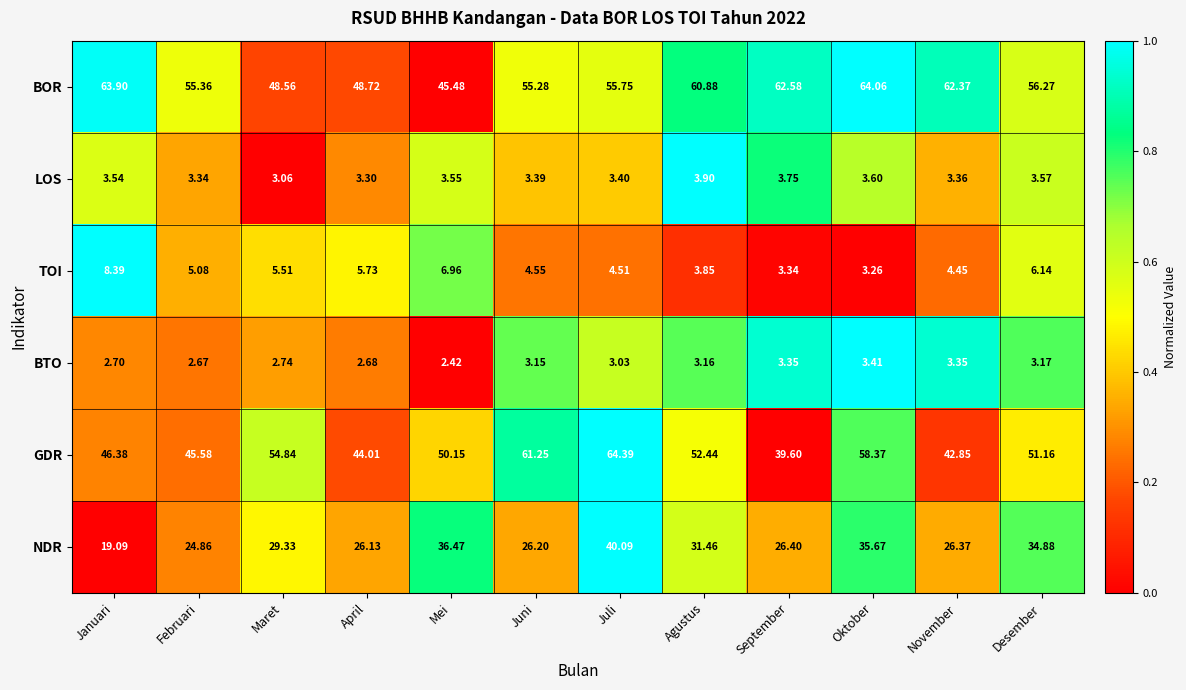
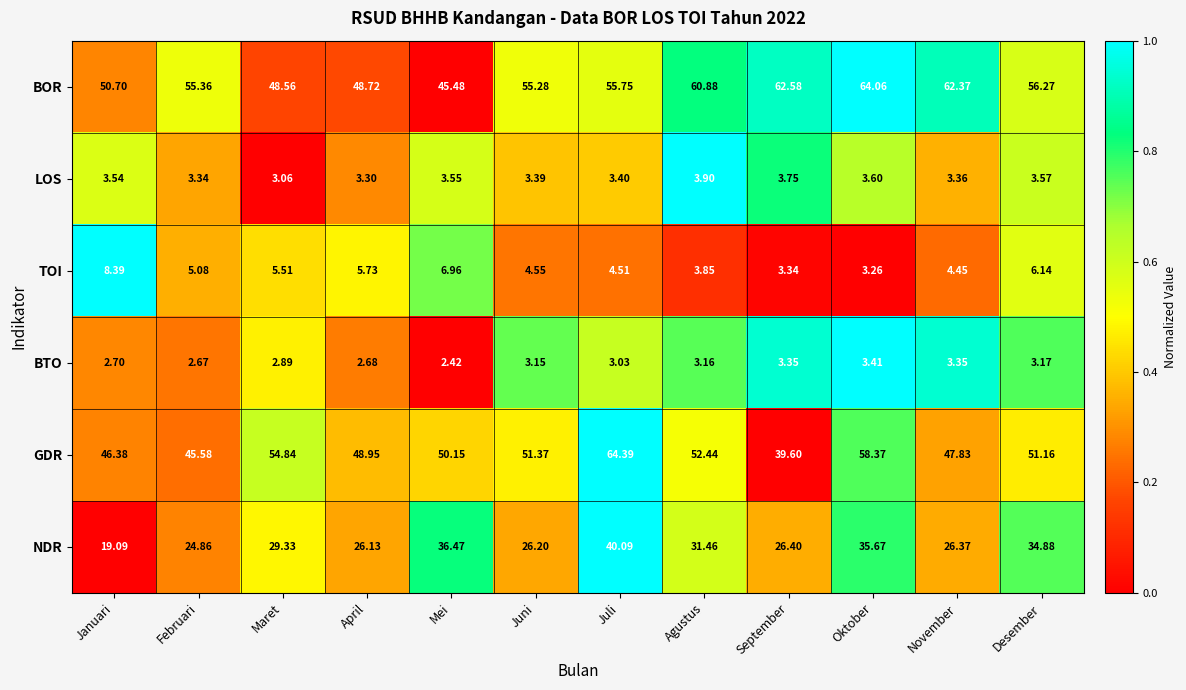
BOR, Januari: 63.90 -> 50.70
BTO, Maret: 2.74 -> 2.89
GDR, April: 44.01 -> 48.95
GDR, Juni: 61.25 -> 51.37
GDR, November: 42.85 -> 47.83
